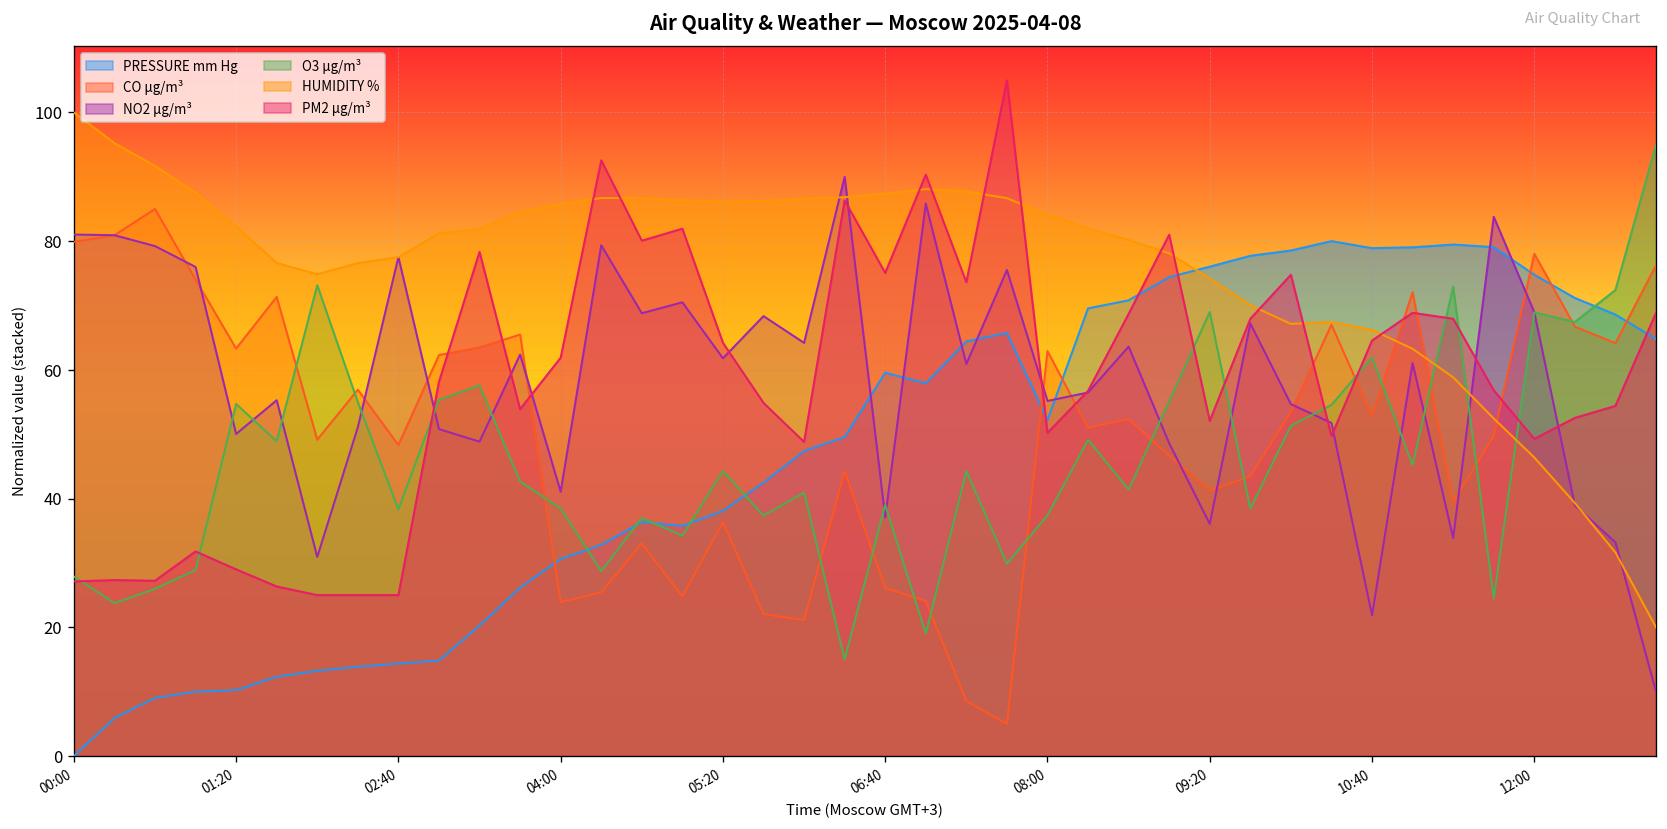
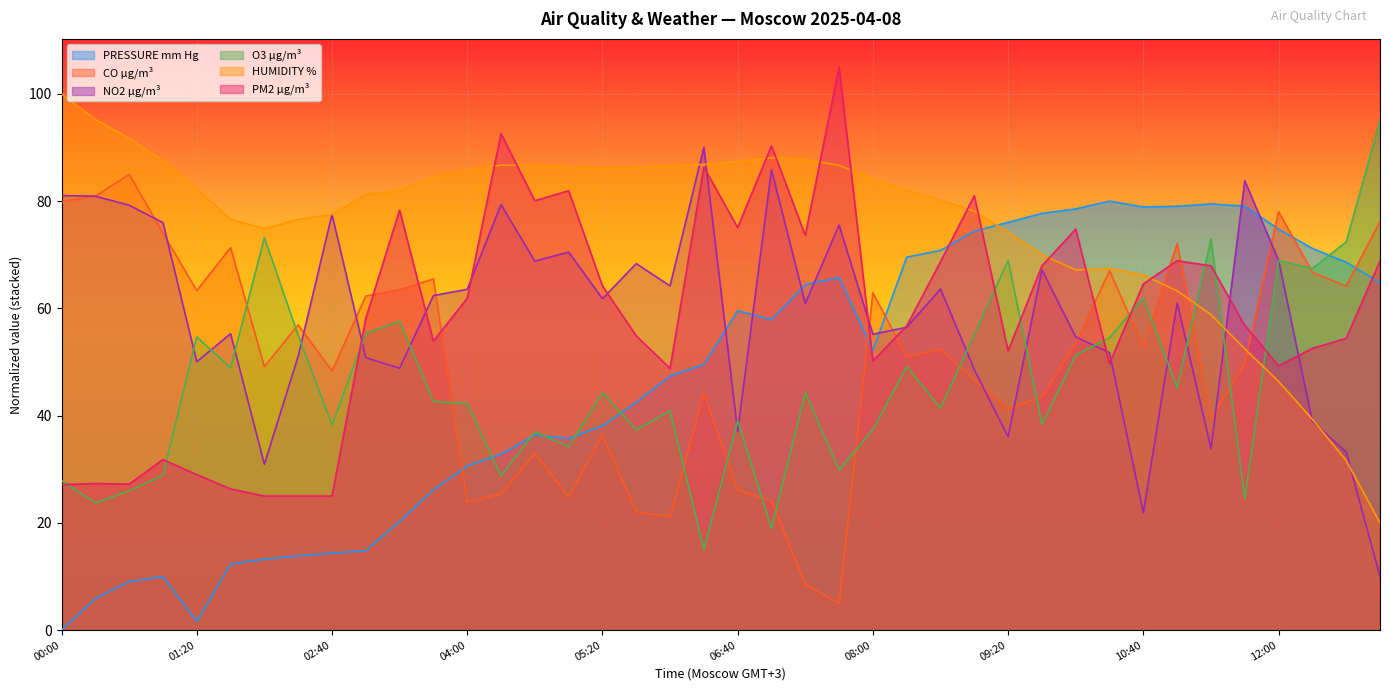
PRESSURE mm Hg, 01:20: 10 -> 2
NO2 µg/m³, 04:00: 41 -> 64
O3 µg/m³, 04:00: 38 -> 42
